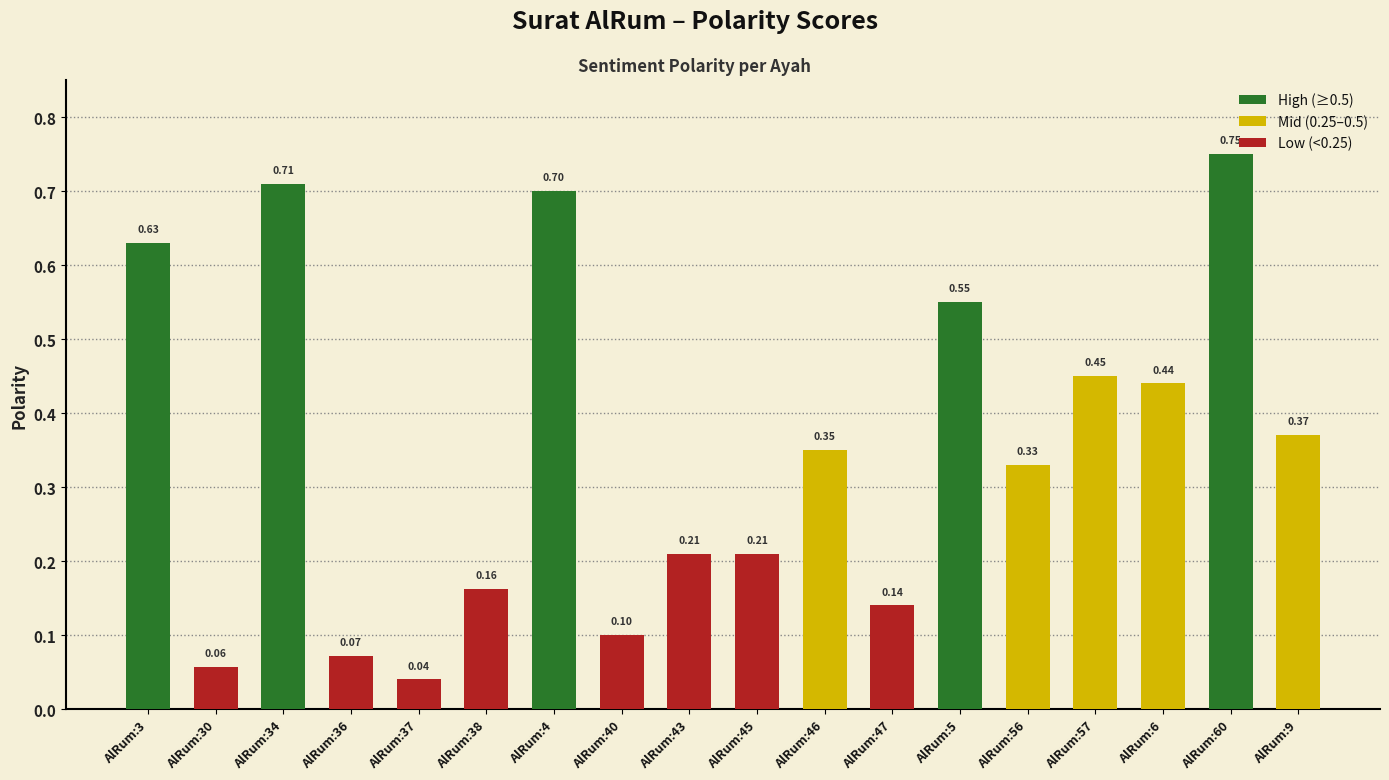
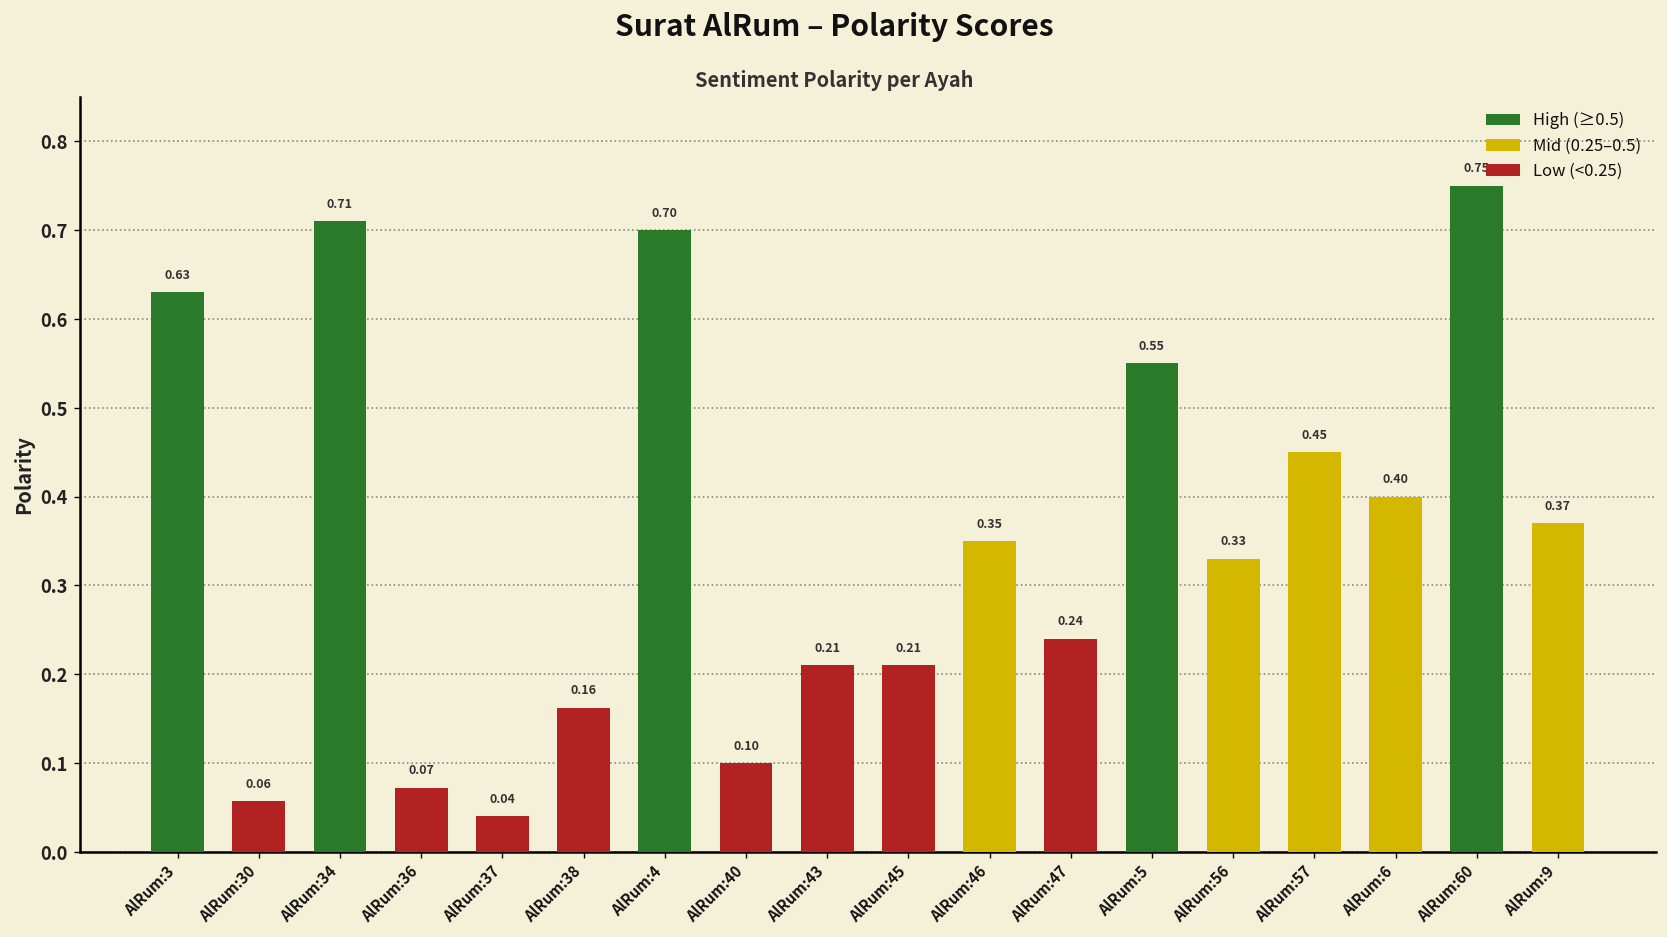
AlRum:47: 0.14 -> 0.24
AlRum:6: 0.44 -> 0.40
